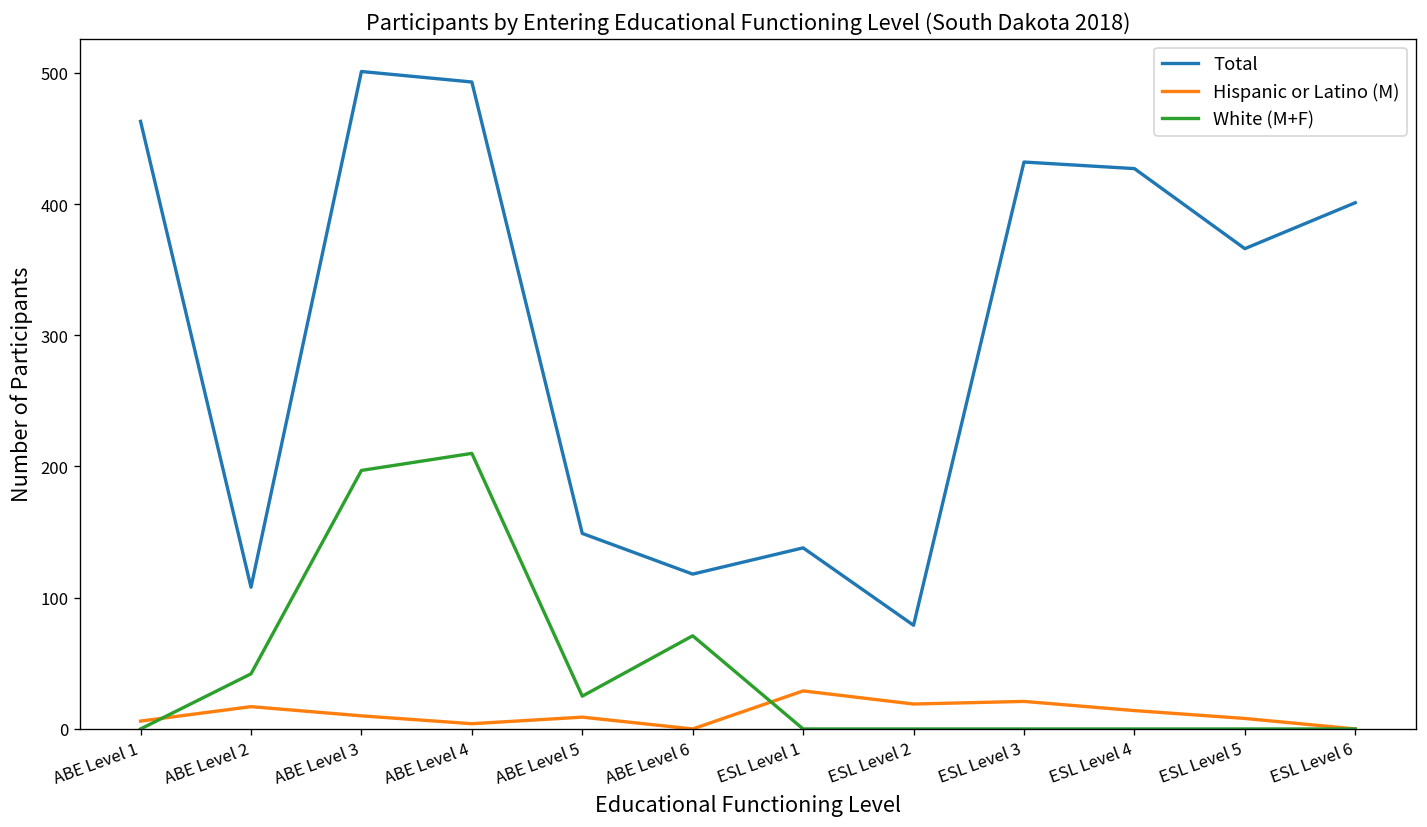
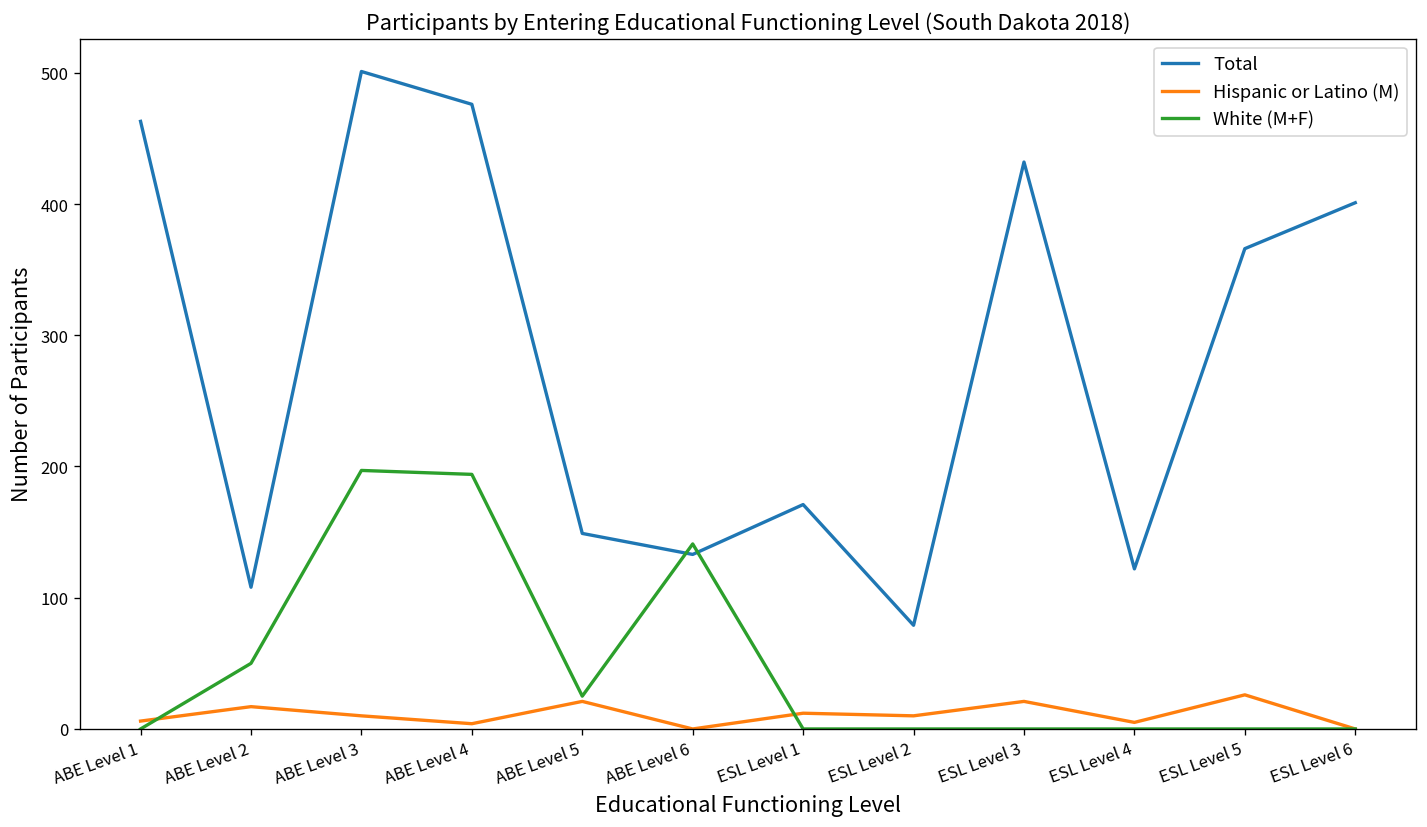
White (M+F), ABE Level 2: 42 -> 50
Total, ABE Level 4: 493 -> 476
White (M+F), ABE Level 4: 210 -> 194
Hispanic or Latino (M), ABE Level 5: 9 -> 21
Total, ABE Level 6: 118 -> 133
White (M+F), ABE Level 6: 71 -> 141
Total, ESL Level 1: 138 -> 171
Hispanic or Latino (M), ESL Level 1: 29 -> 12
Hispanic or Latino (M), ESL Level 2: 19 -> 10
Total, ESL Level 4: 427 -> 122
Hispanic or Latino (M), ESL Level 4: 14 -> 5
Hispanic or Latino (M), ESL Level 5: 8 -> 26
